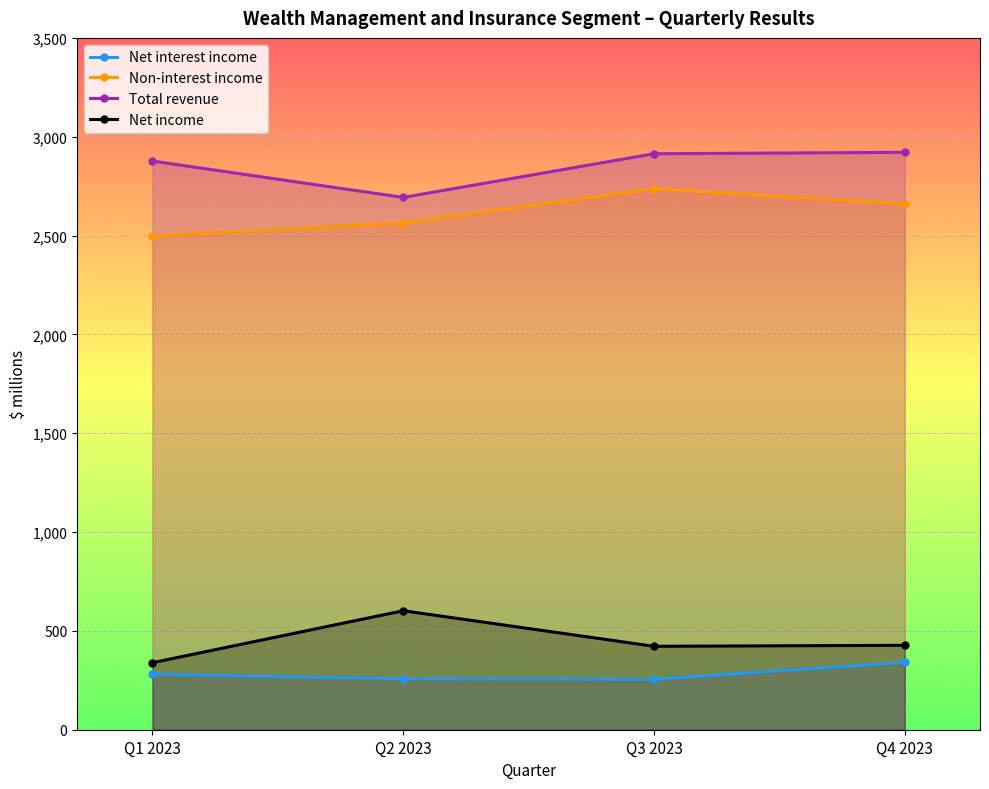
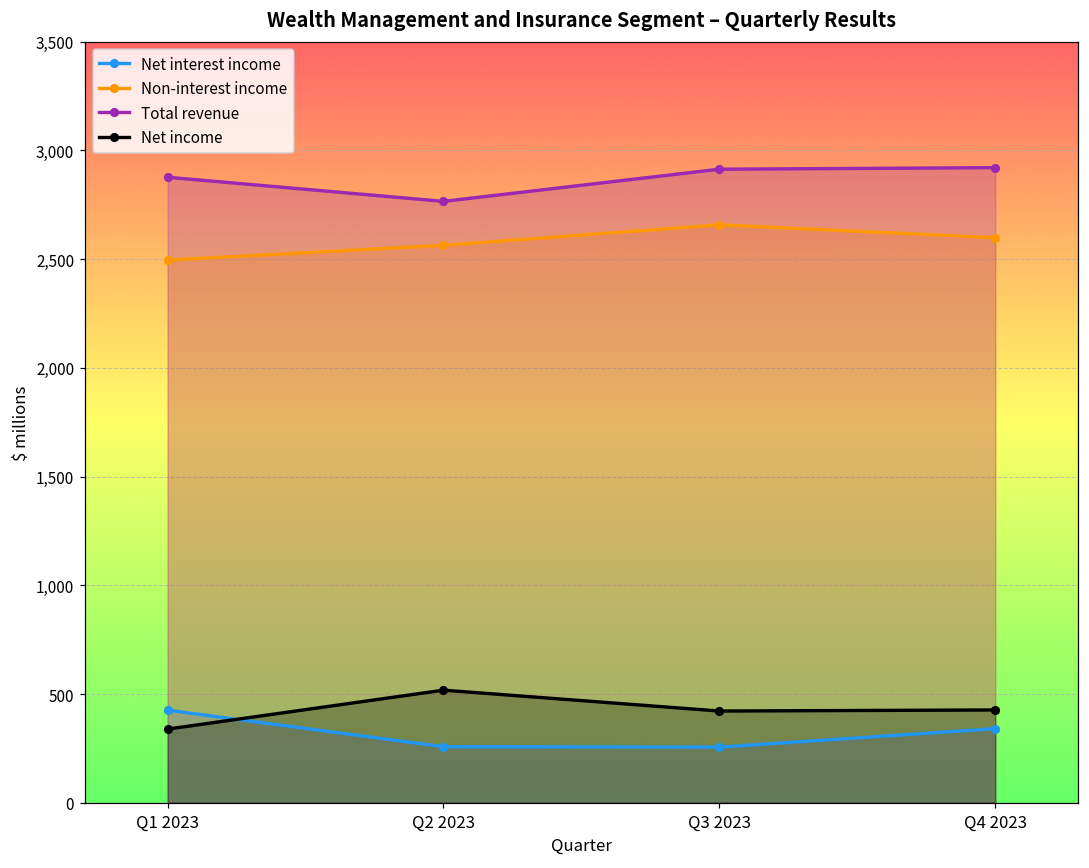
Net interest income, Q1 2023: 280 -> 430
Total revenue, Q2 2023: 2,690 -> 2,770
Net income, Q2 2023: 600 -> 520
Non-interest income, Q3 2023: 2,740 -> 2,660
Non-interest income, Q4 2023: 2,660 -> 2,600
